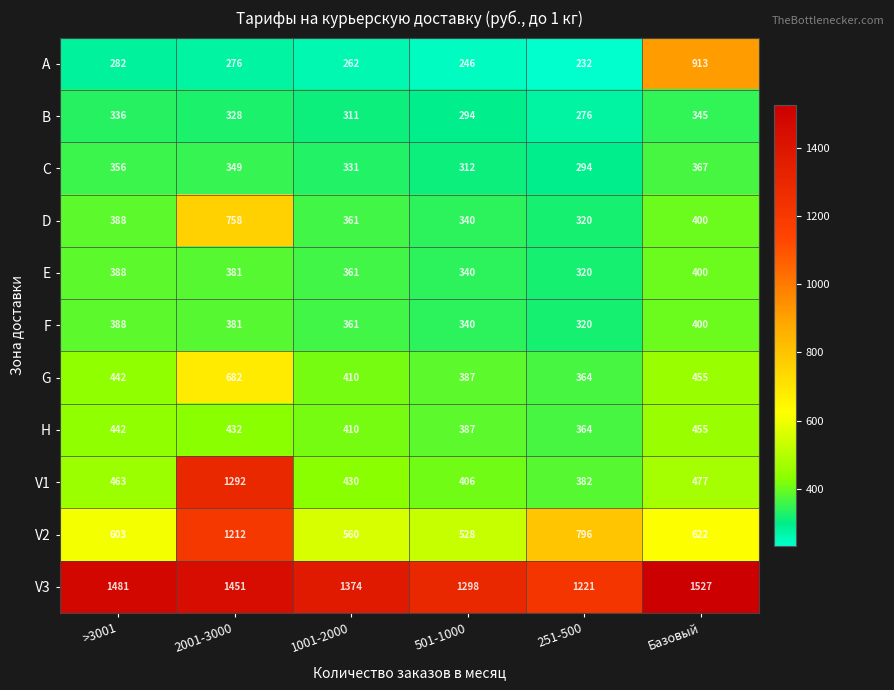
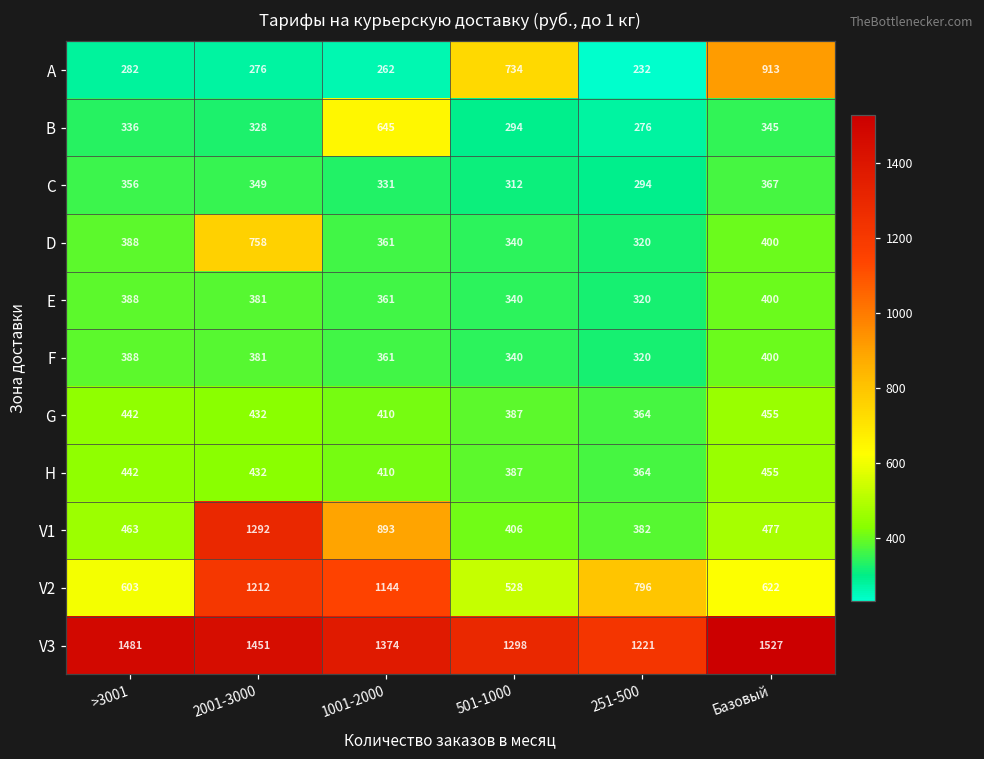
A, 501-1000: 246 -> 734
B, 1001-2000: 311 -> 645
G, 2001-3000: 682 -> 432
V1, 1001-2000: 430 -> 893
V2, 1001-2000: 560 -> 1144
